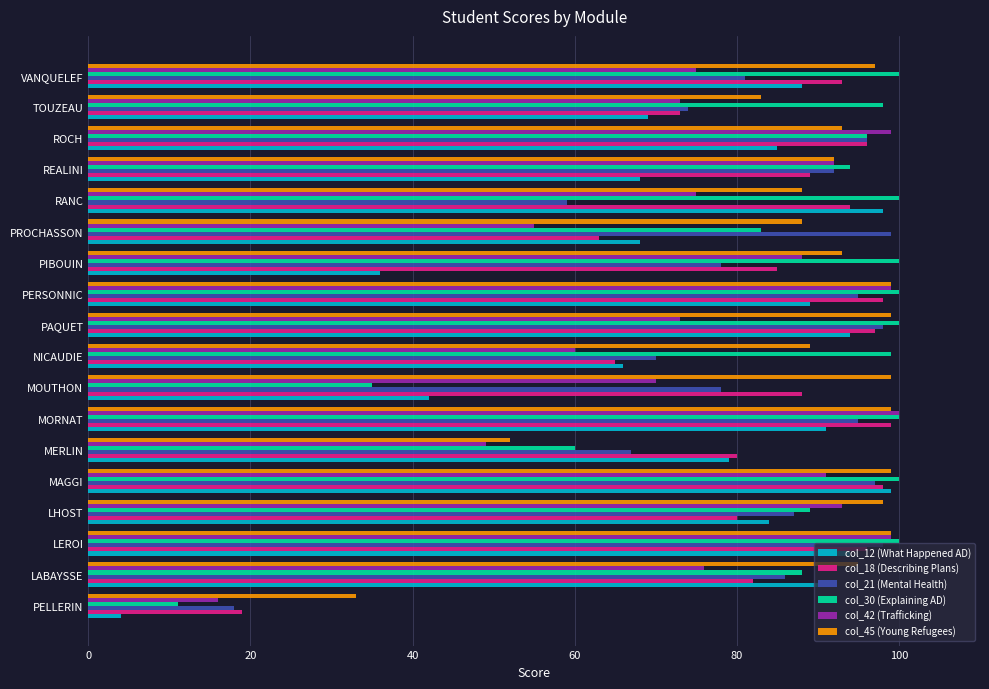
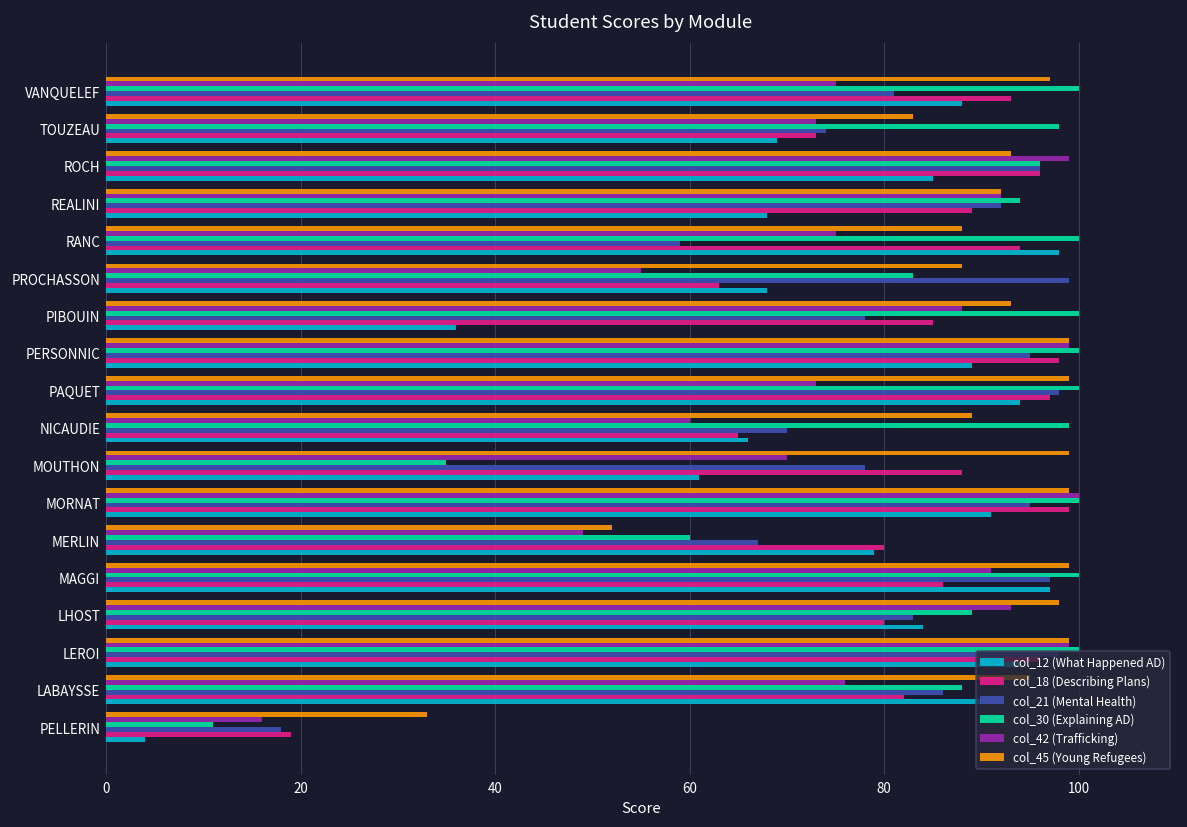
col_12 (What Happened AD), MOUTHON: 42 -> 61
col_18 (Describing Plans), MAGGI: 98 -> 86
col_12 (What Happened AD), MAGGI: 99 -> 97
col_21 (Mental Health), LHOST: 87 -> 83
